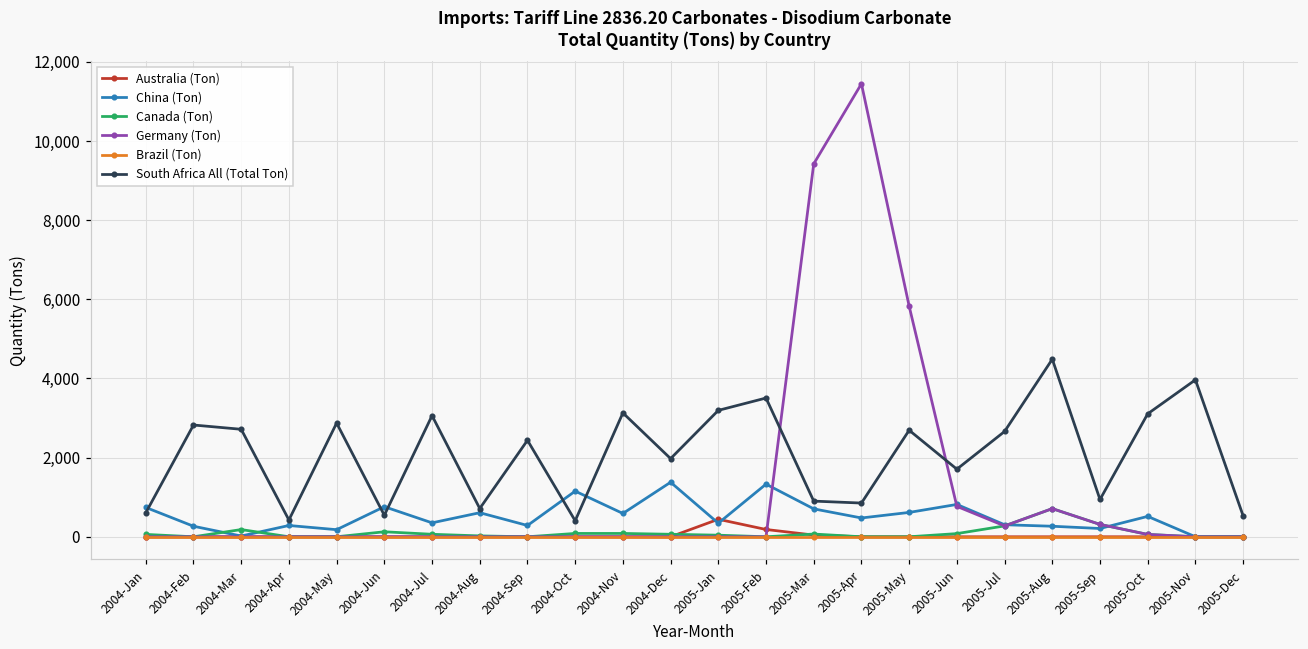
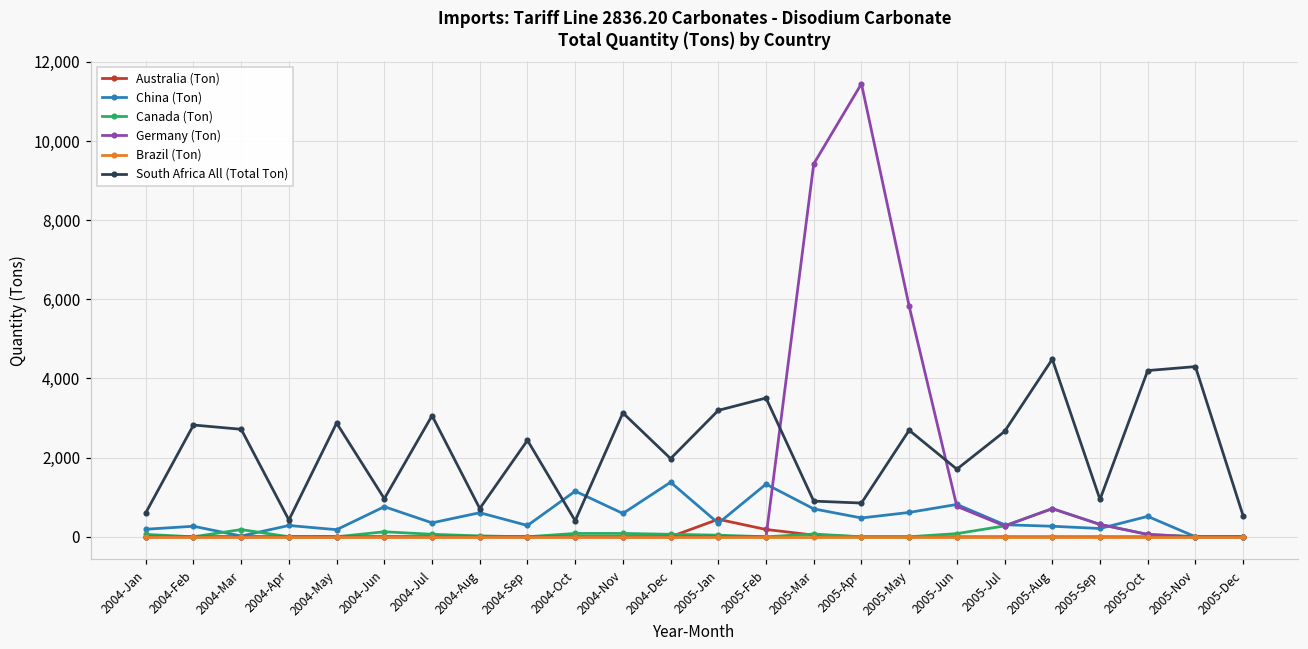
China (Ton), 2004-Jan: 700 -> 200
South Africa All (Total Ton), 2004-Jun: 500 -> 1,000
South Africa All (Total Ton), 2005-Oct: 3,100 -> 4,200
South Africa All (Total Ton), 2005-Nov: 4,000 -> 4,300
